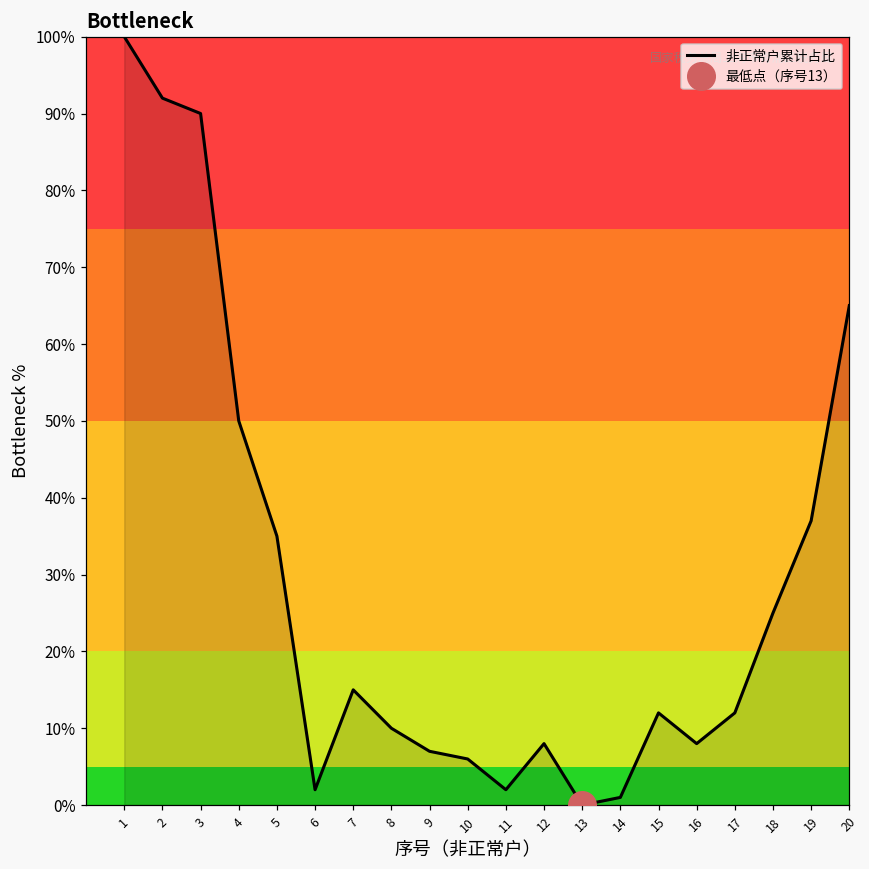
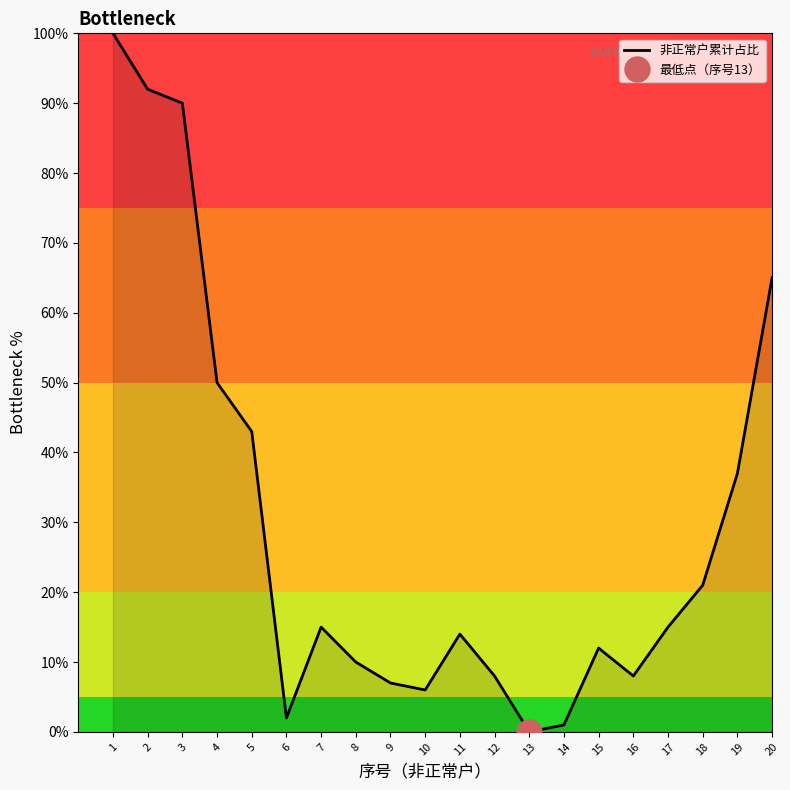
非正常户累计占比, 5: 35% -> 43%
非正常户累计占比, 11: 2% -> 14%
非正常户累计占比, 17: 12% -> 15%
非正常户累计占比, 18: 25% -> 21%
